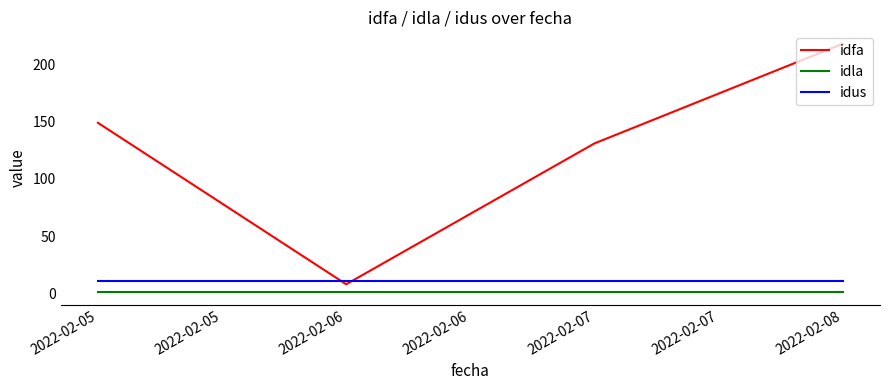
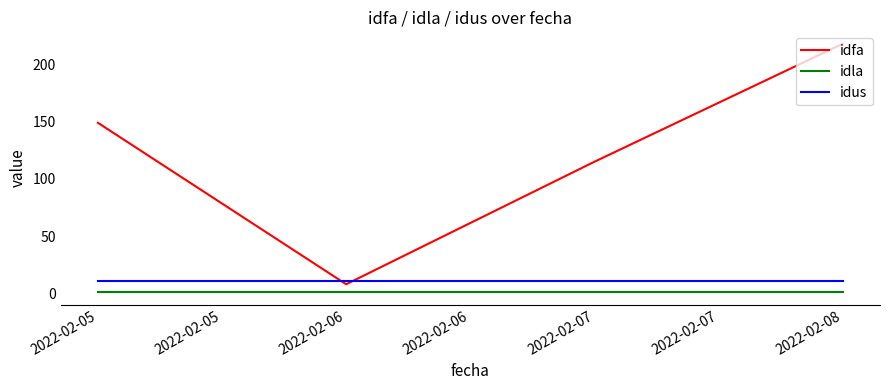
idfa, 2022-02-07: 131 -> 115
